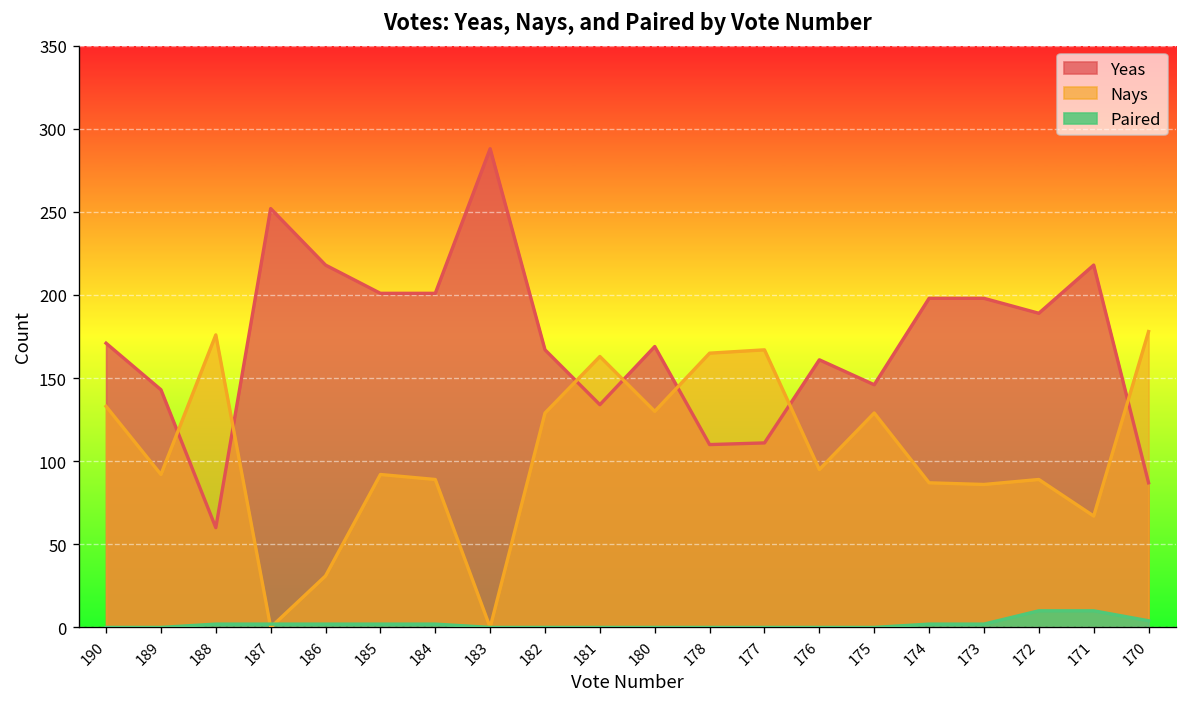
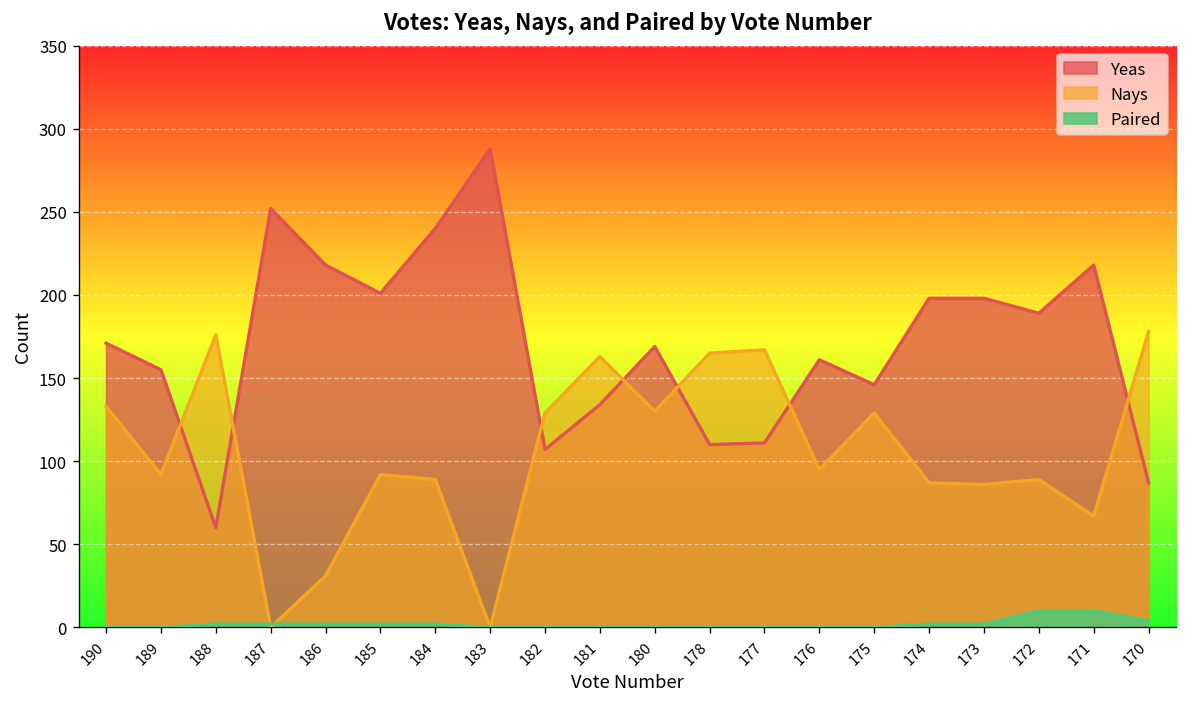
Yeas, 189: 143 -> 155
Yeas, 184: 201 -> 240
Yeas, 182: 167 -> 107
